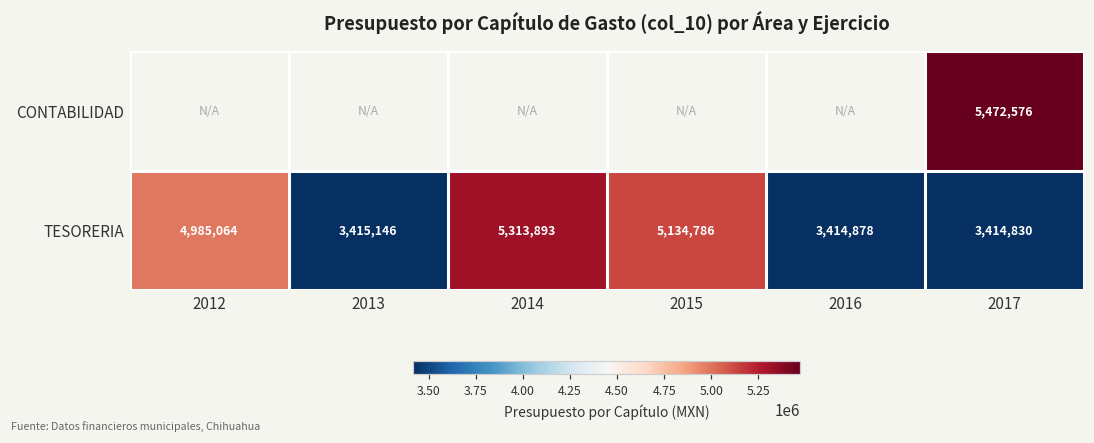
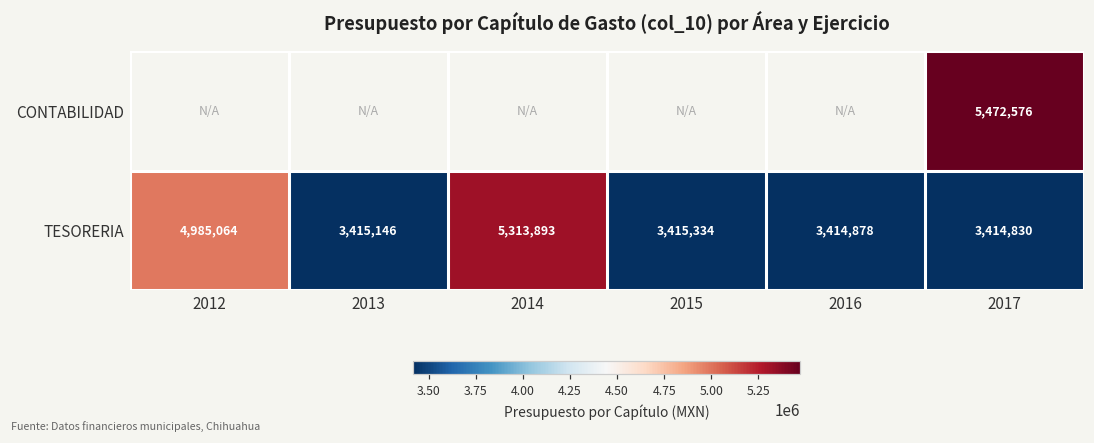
TESORERIA, 2015: 5,134,786 -> 3,415,334
